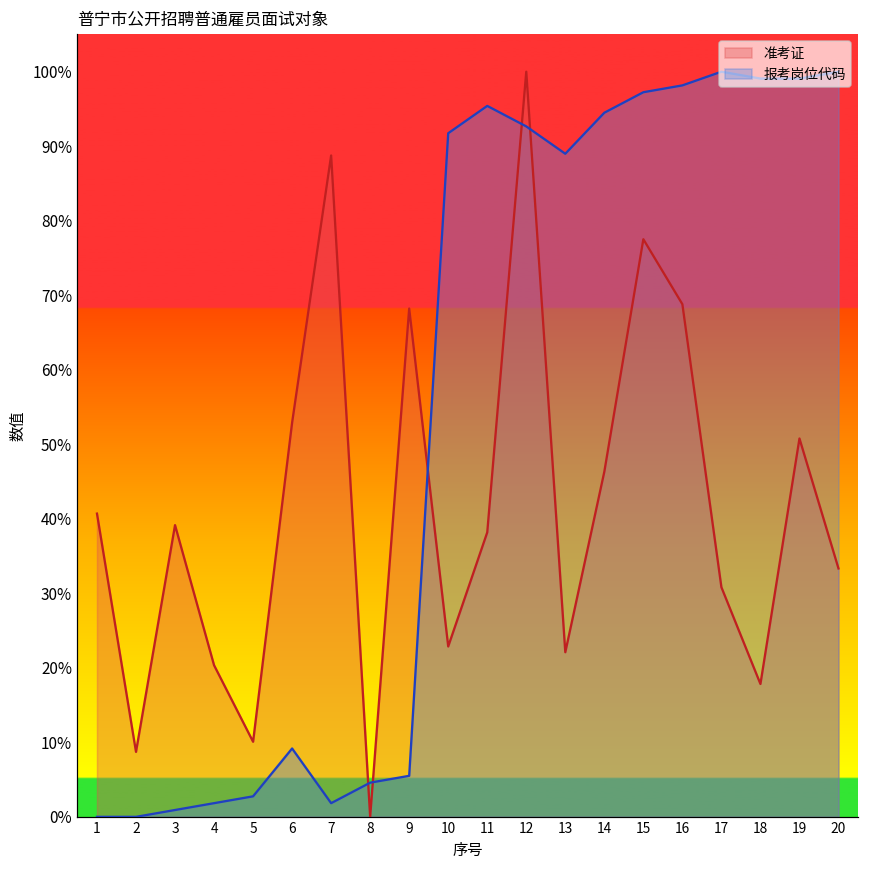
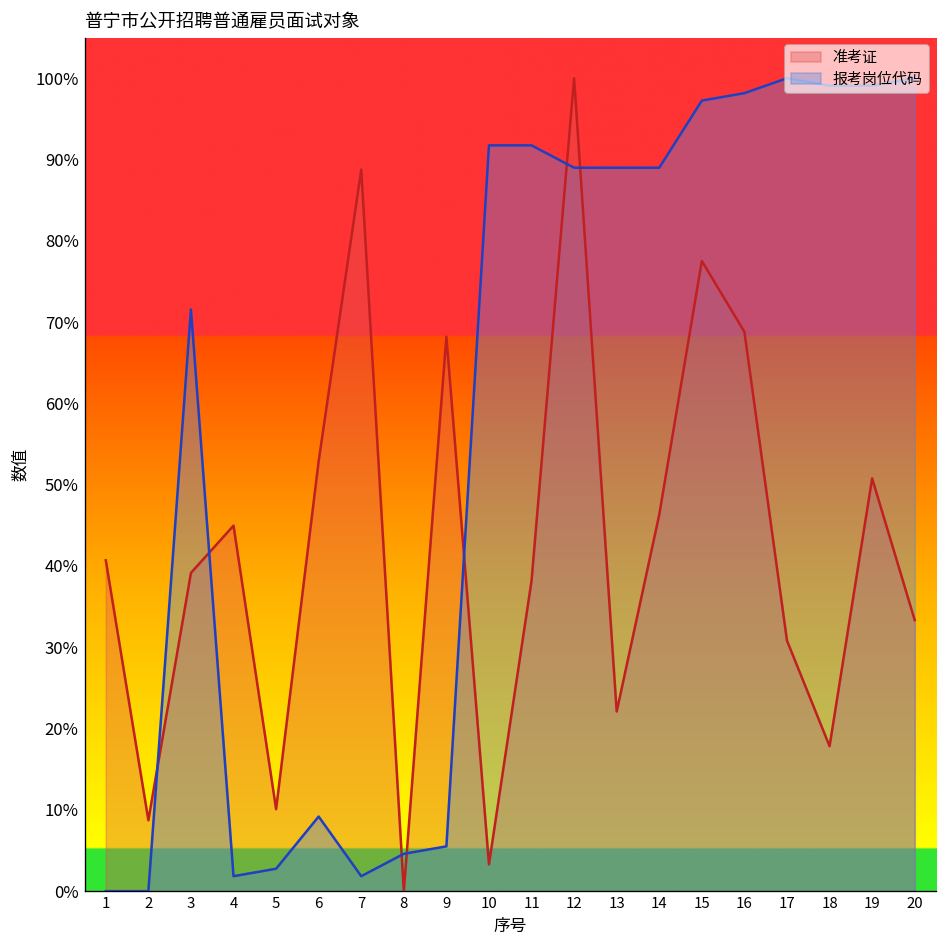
报考岗位代码, 3: 1% -> 72%
准考证, 4: 20% -> 45%
准考证, 10: 23% -> 3%
报考岗位代码, 11: 95% -> 92%
报考岗位代码, 12: 93% -> 89%
报考岗位代码, 14: 94% -> 89%
